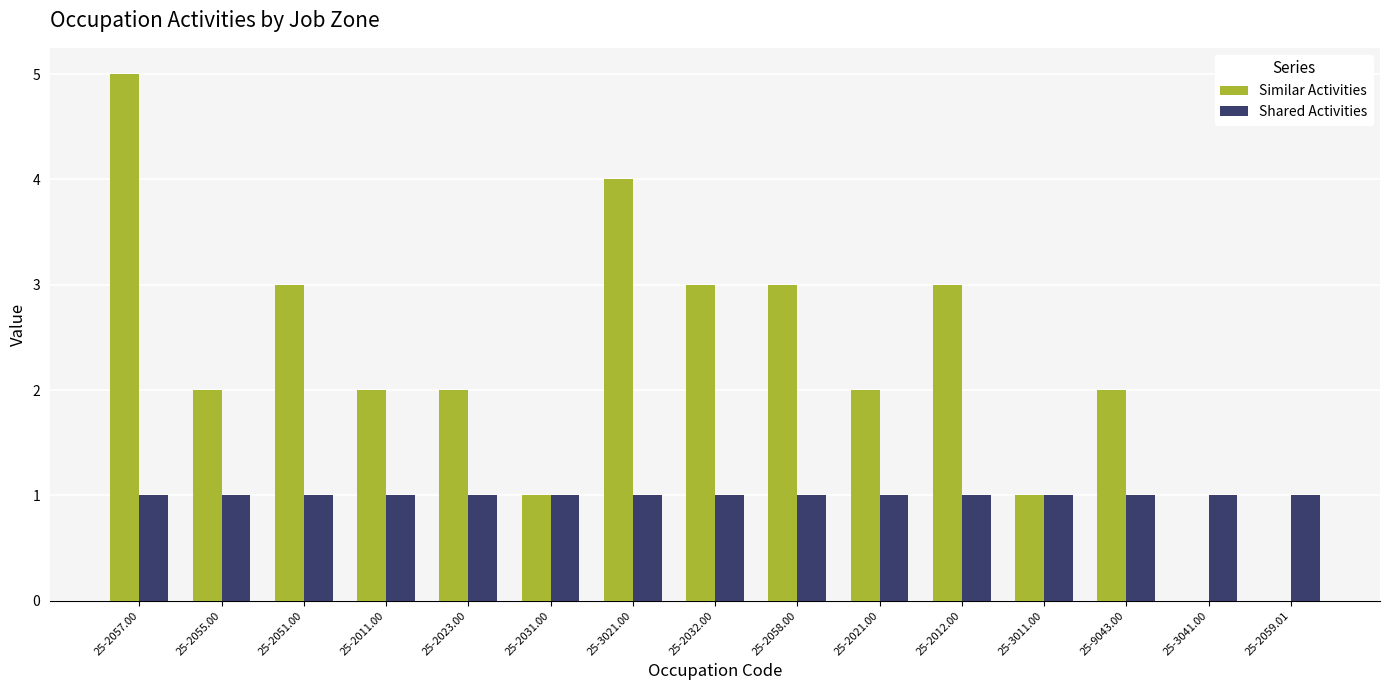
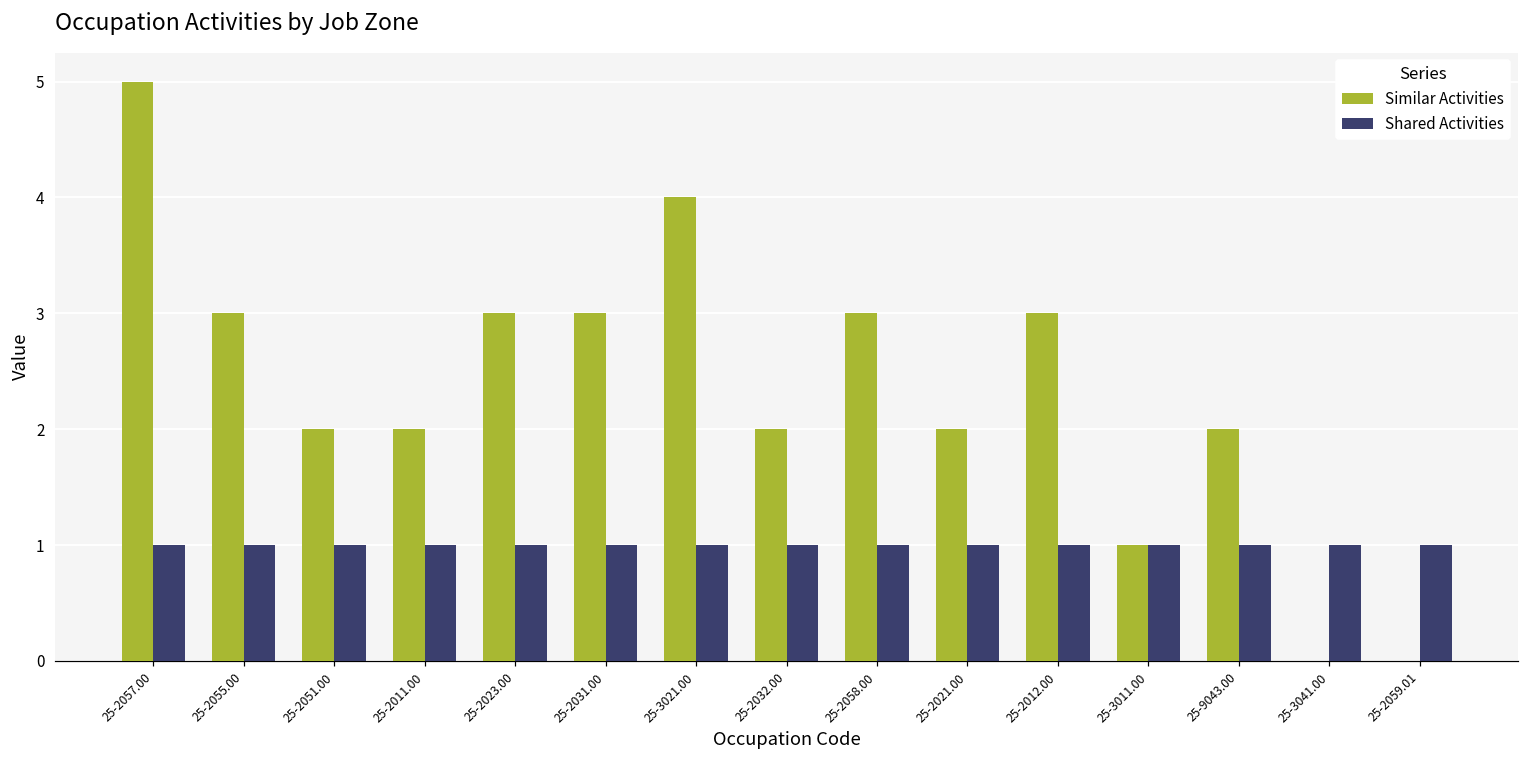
Similar Activities, 25-2055.00: 2 -> 3
Similar Activities, 25-2051.00: 3 -> 2
Similar Activities, 25-2023.00: 2 -> 3
Similar Activities, 25-2031.00: 1 -> 3
Similar Activities, 25-2032.00: 3 -> 2
